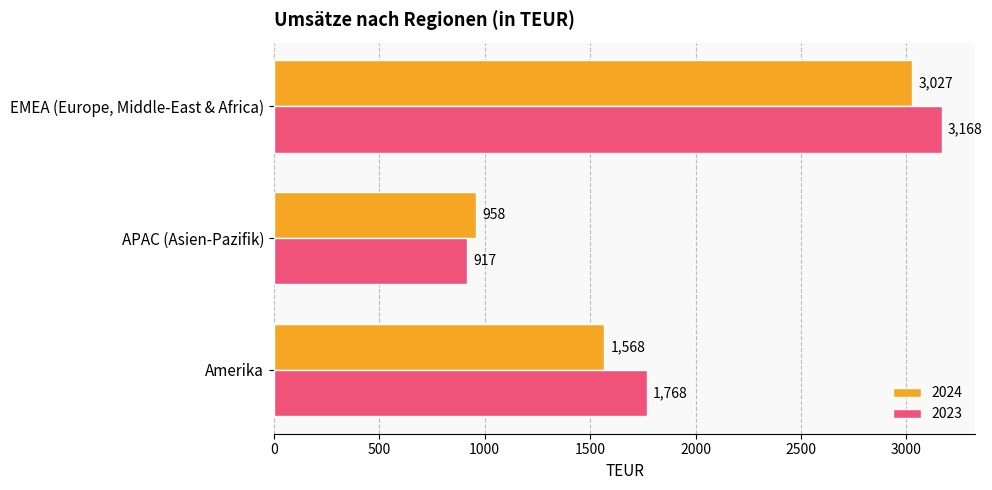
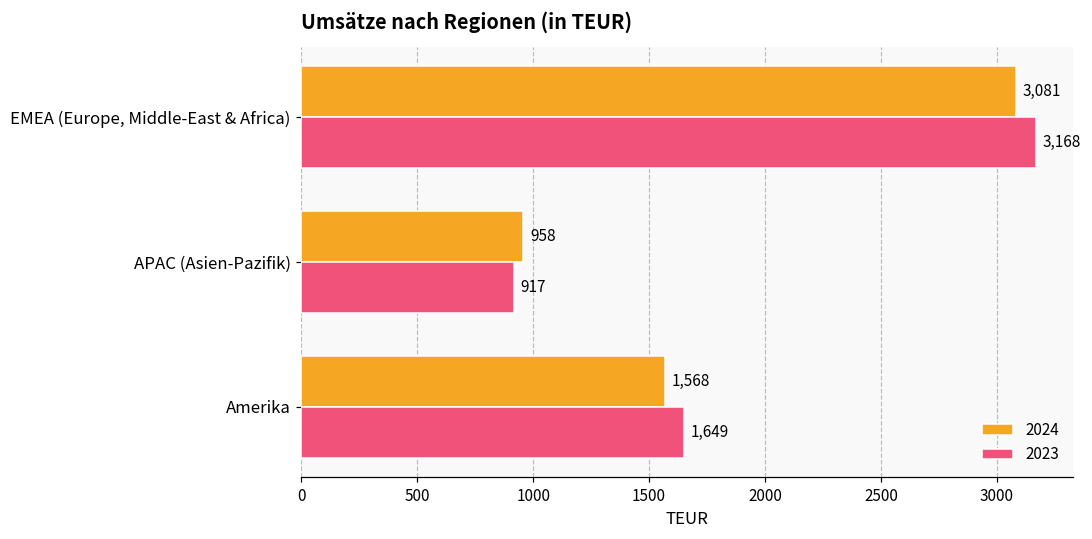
2024, EMEA (Europe, Middle-East & Africa): 3,027 -> 3,081
2023, Amerika: 1,768 -> 1,649
